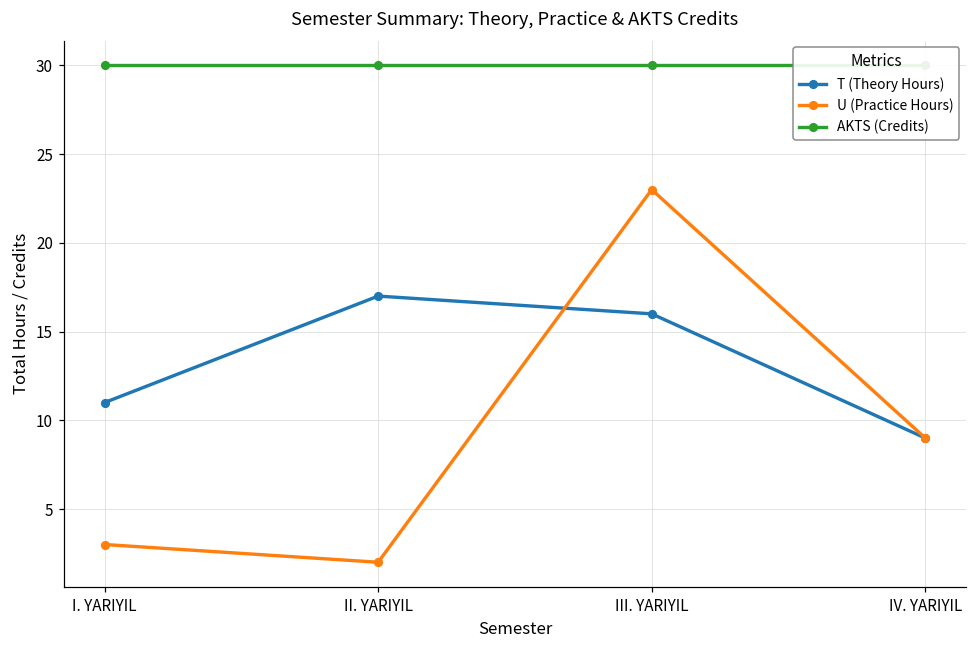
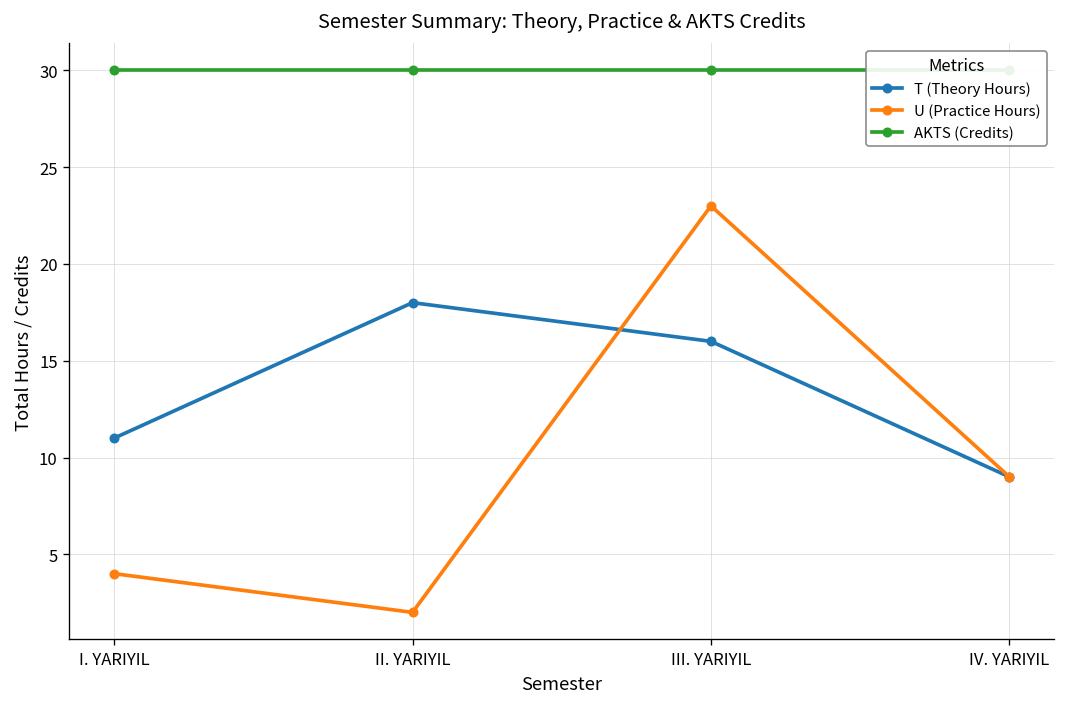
U (Practice Hours), I. YARIYIL: 3 -> 4
T (Theory Hours), II. YARIYIL: 17 -> 18
